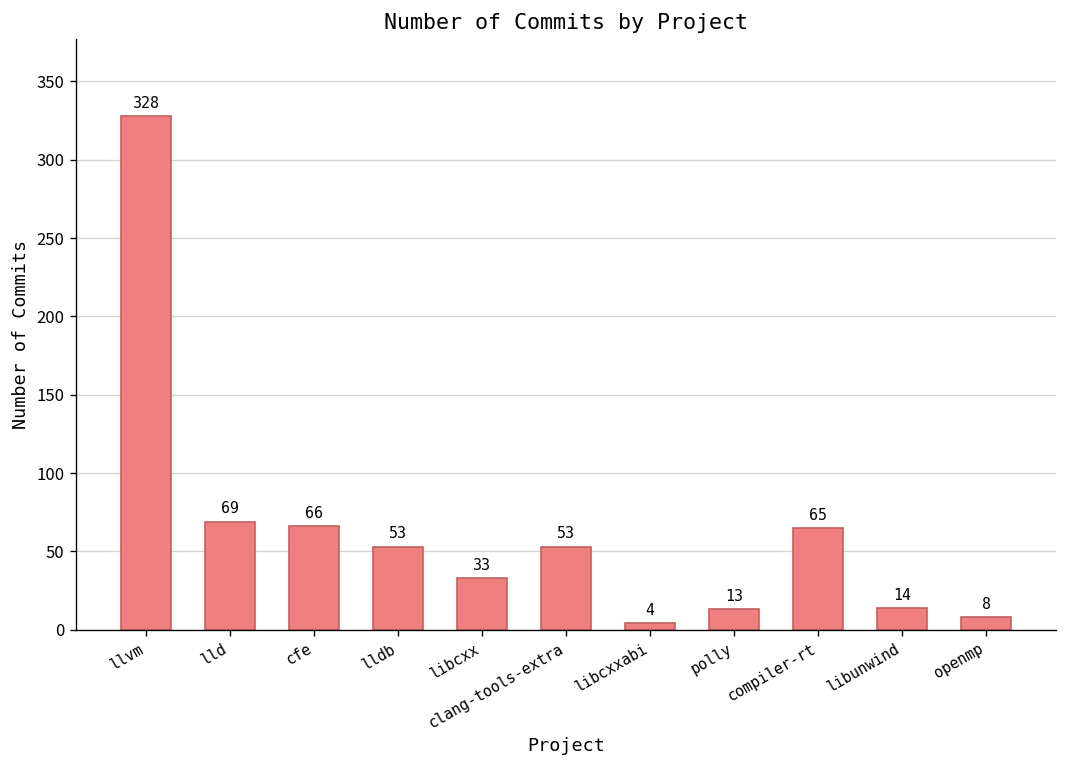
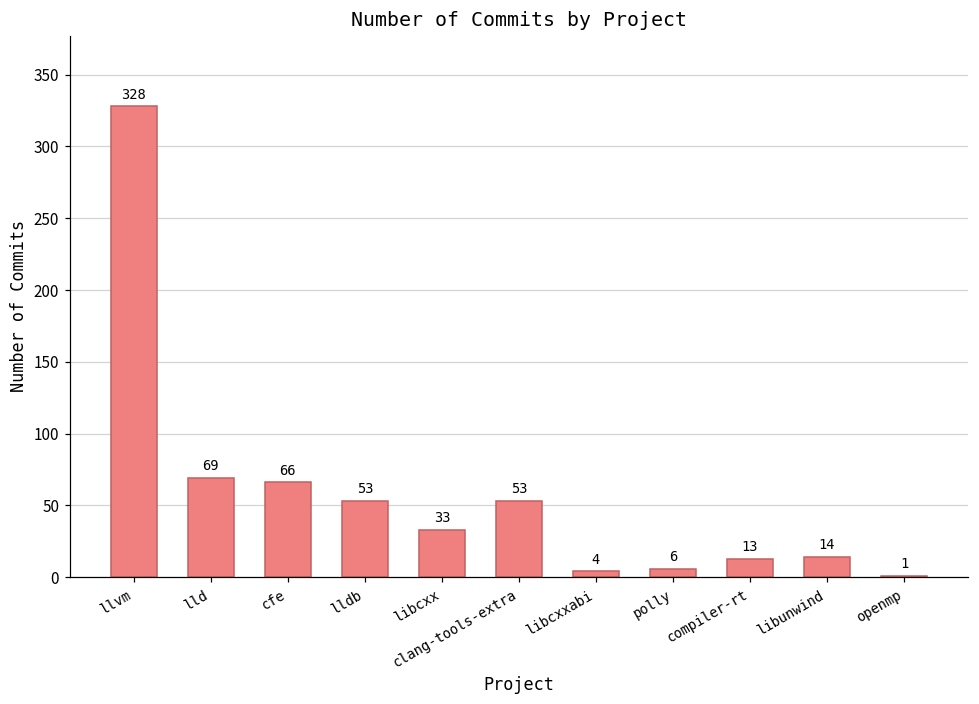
polly: 13 -> 6
compiler-rt: 65 -> 13
openmp: 8 -> 1
